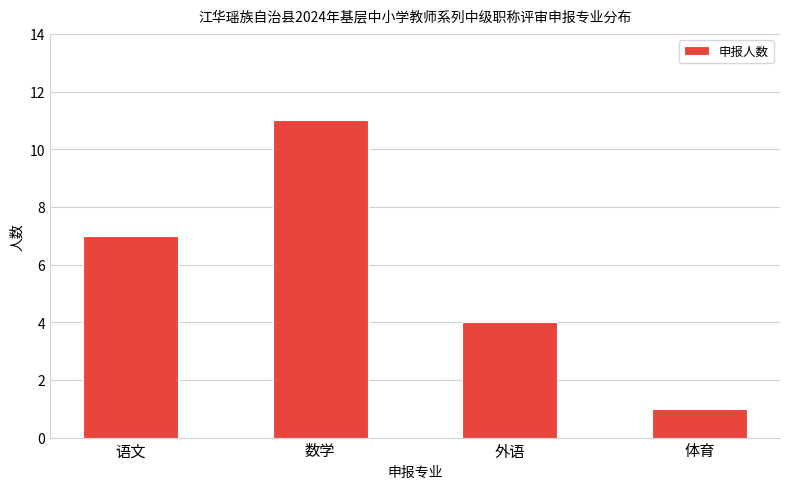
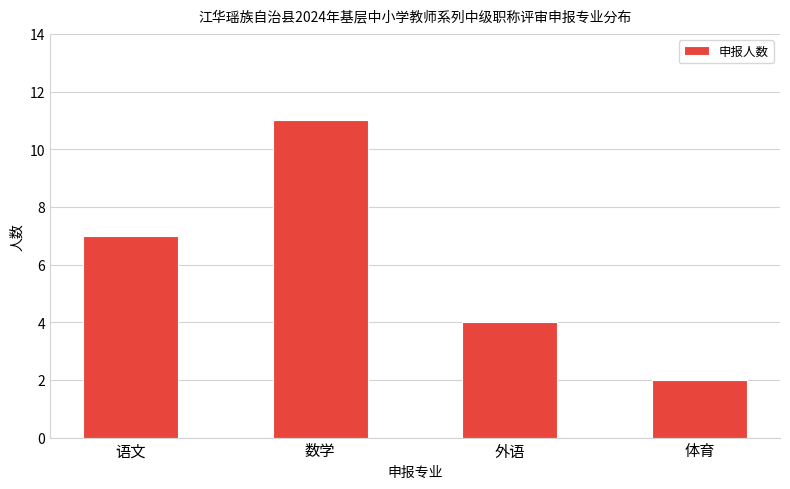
体育: 1 -> 2
